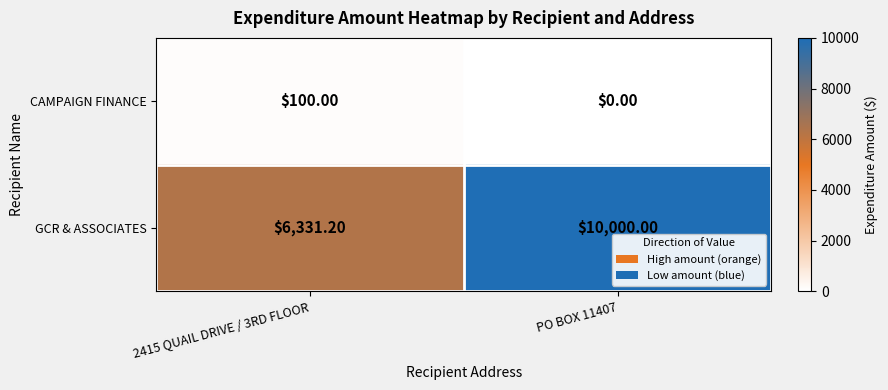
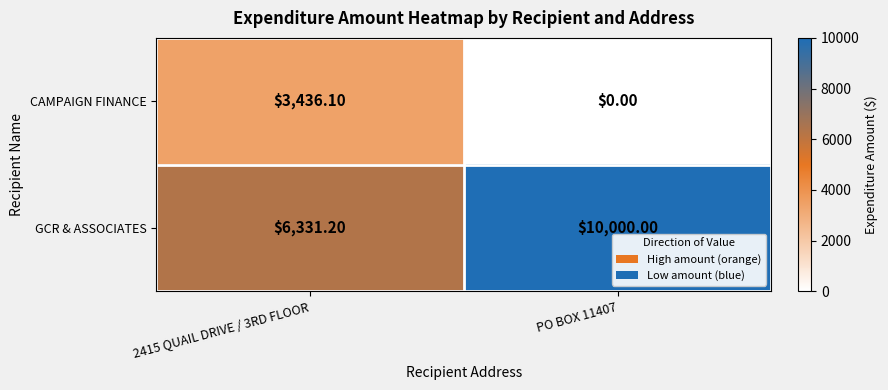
CAMPAIGN FINANCE, 2415 QUAIL DRIVE / 3RD FLOOR: $100.00 -> $3,436.10
